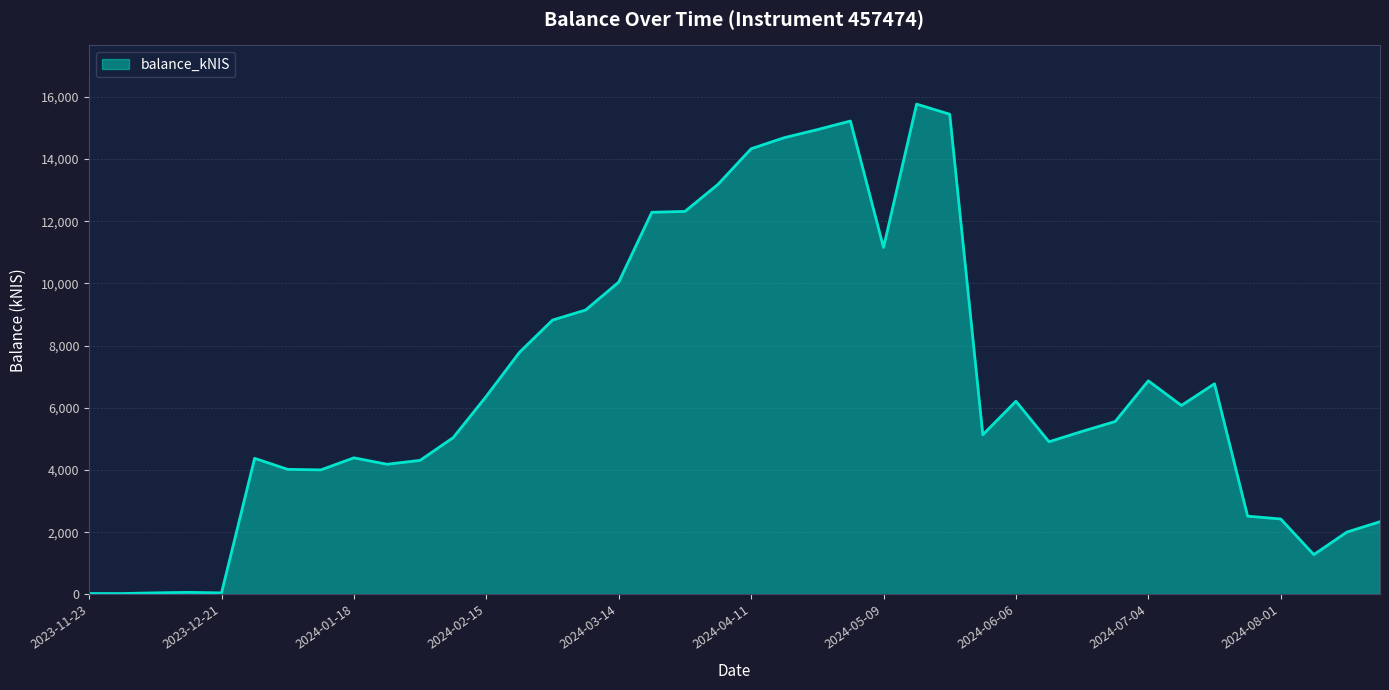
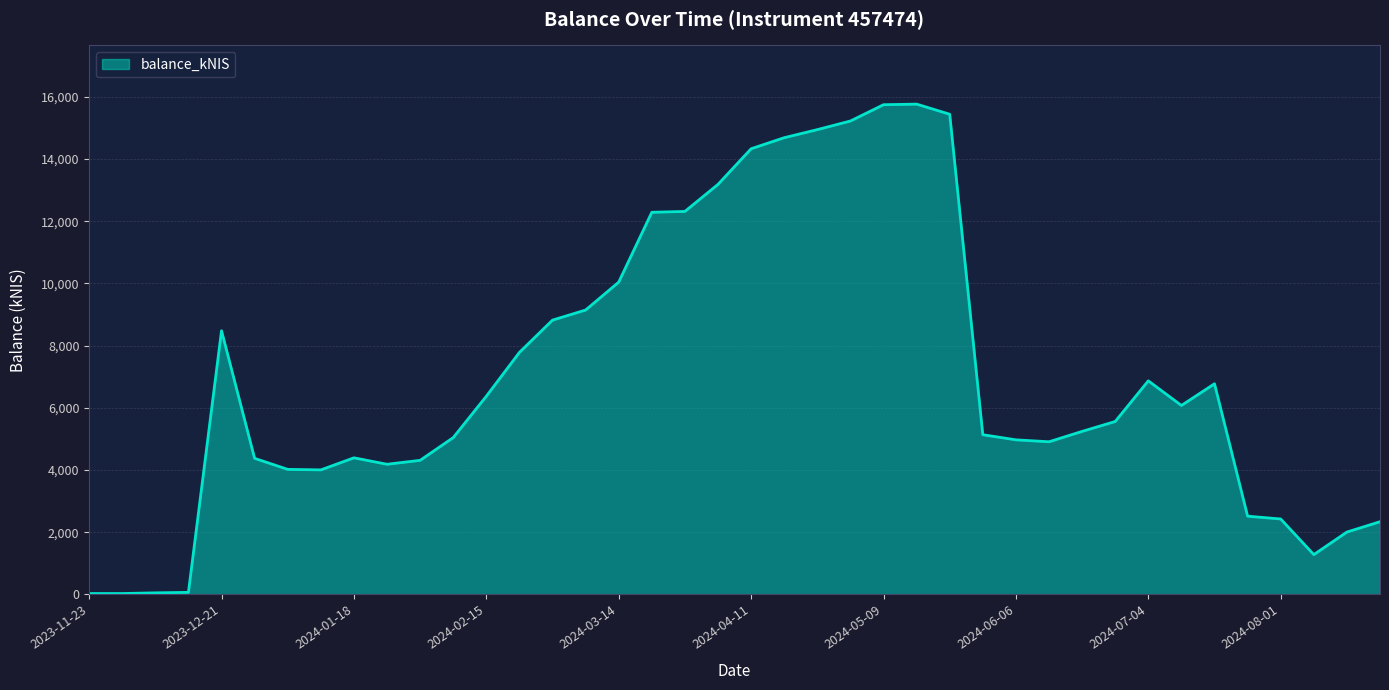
2023-12-21: 0 -> 8,500
2024-05-09: 11,200 -> 15,700
2024-06-06: 6,200 -> 5,000
